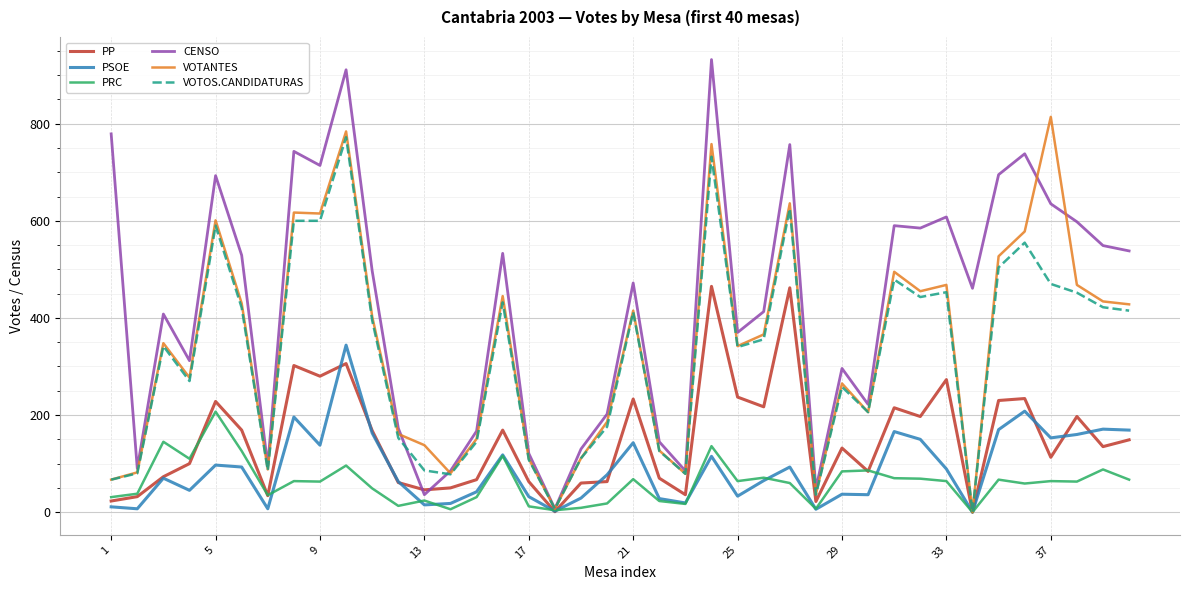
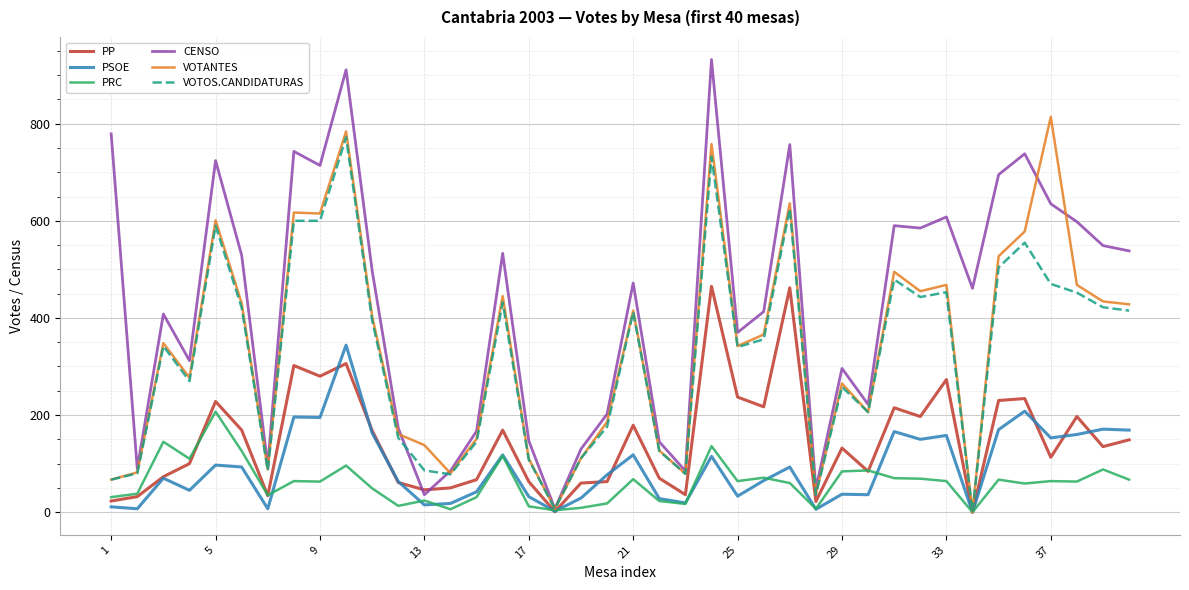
CENSO, 5: 690 -> 720
PSOE, 9: 140 -> 200
CENSO, 17: 120 -> 150
PP, 21: 230 -> 180
PSOE, 21: 140 -> 120
PSOE, 33: 90 -> 160
